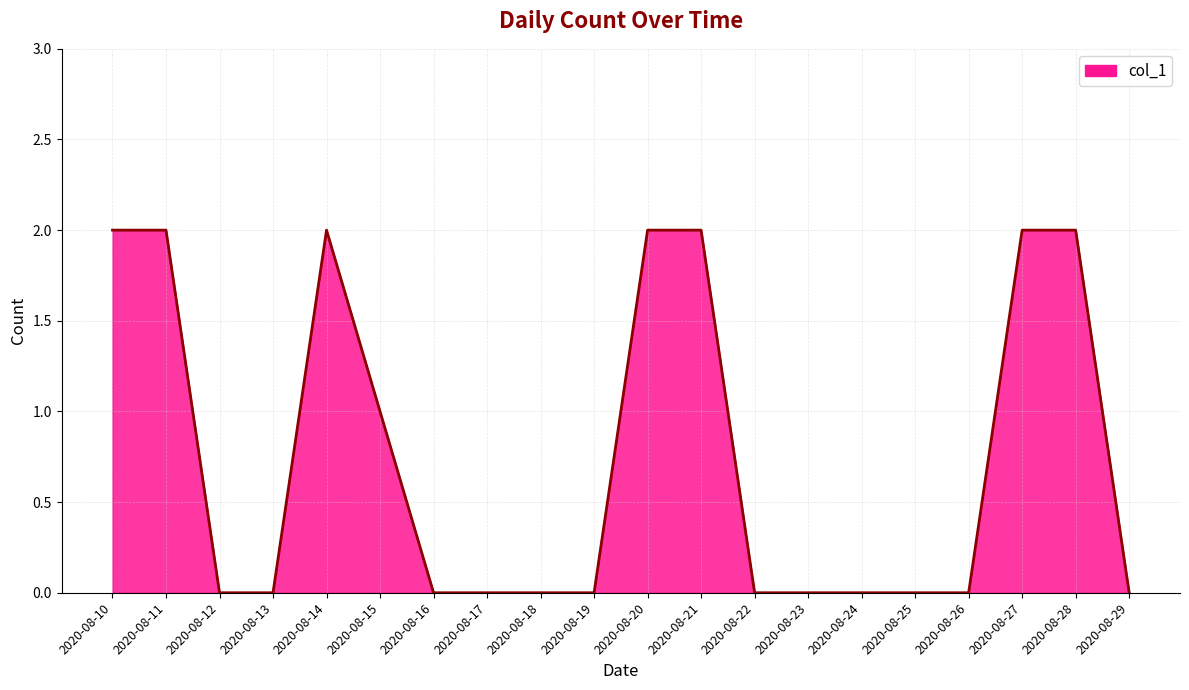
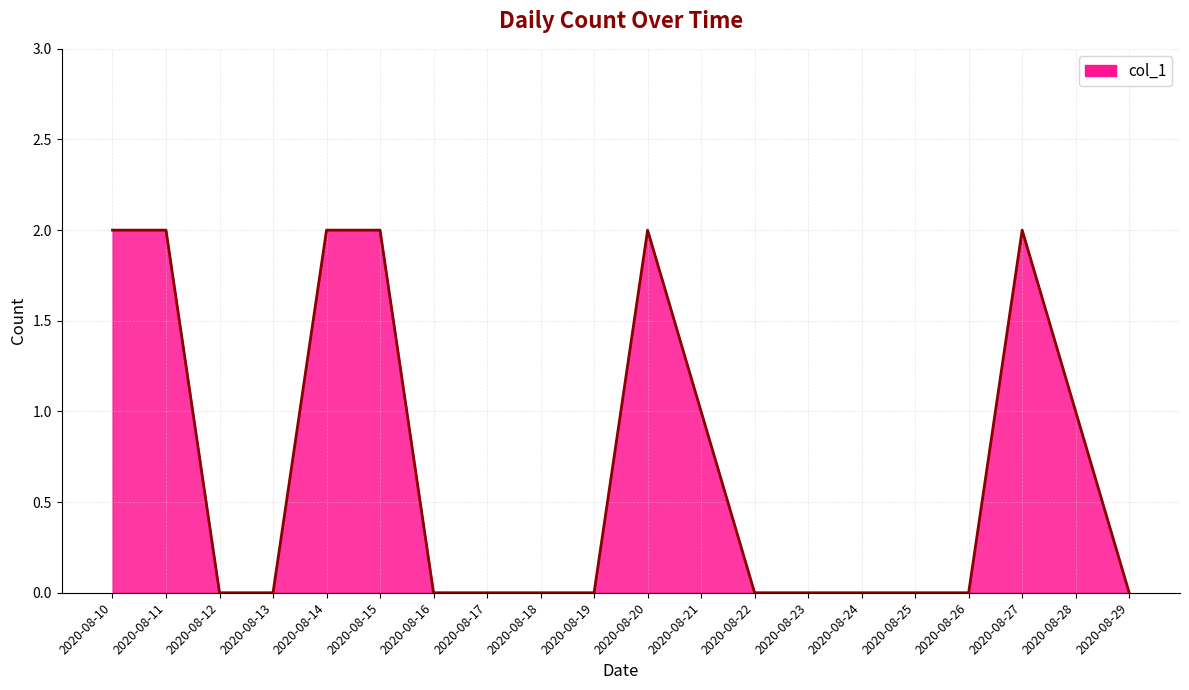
2020-08-15: 1 -> 2
2020-08-21: 2 -> 1
2020-08-28: 2 -> 1
